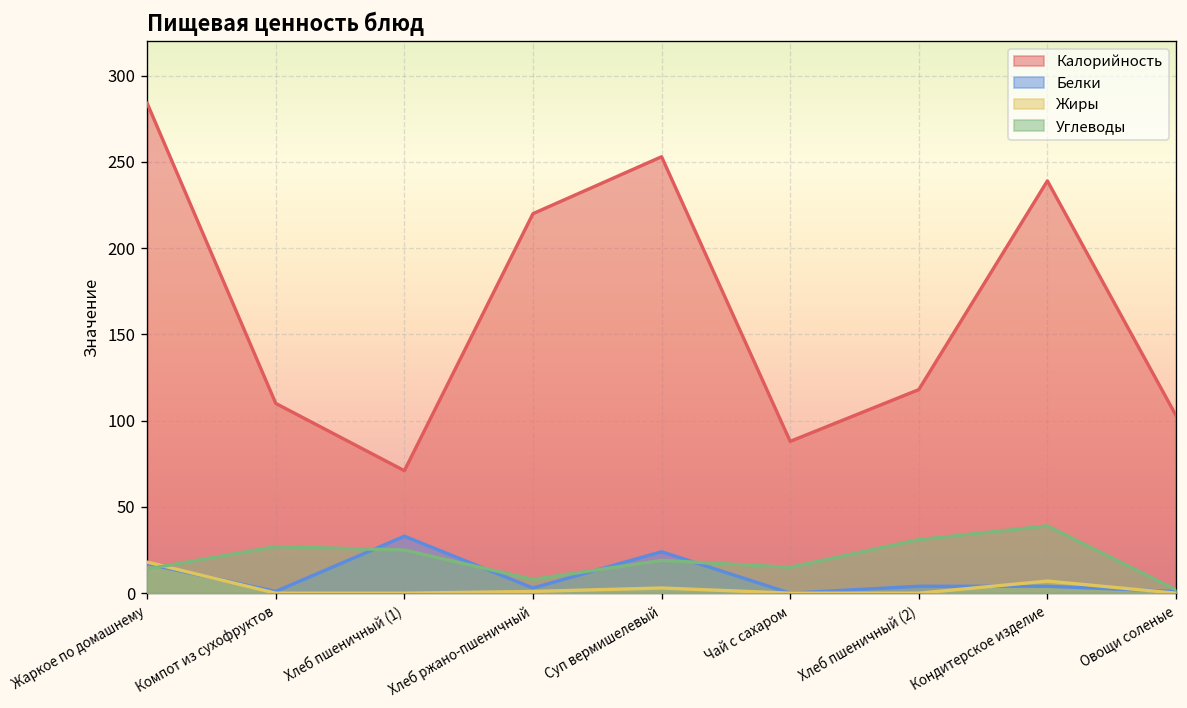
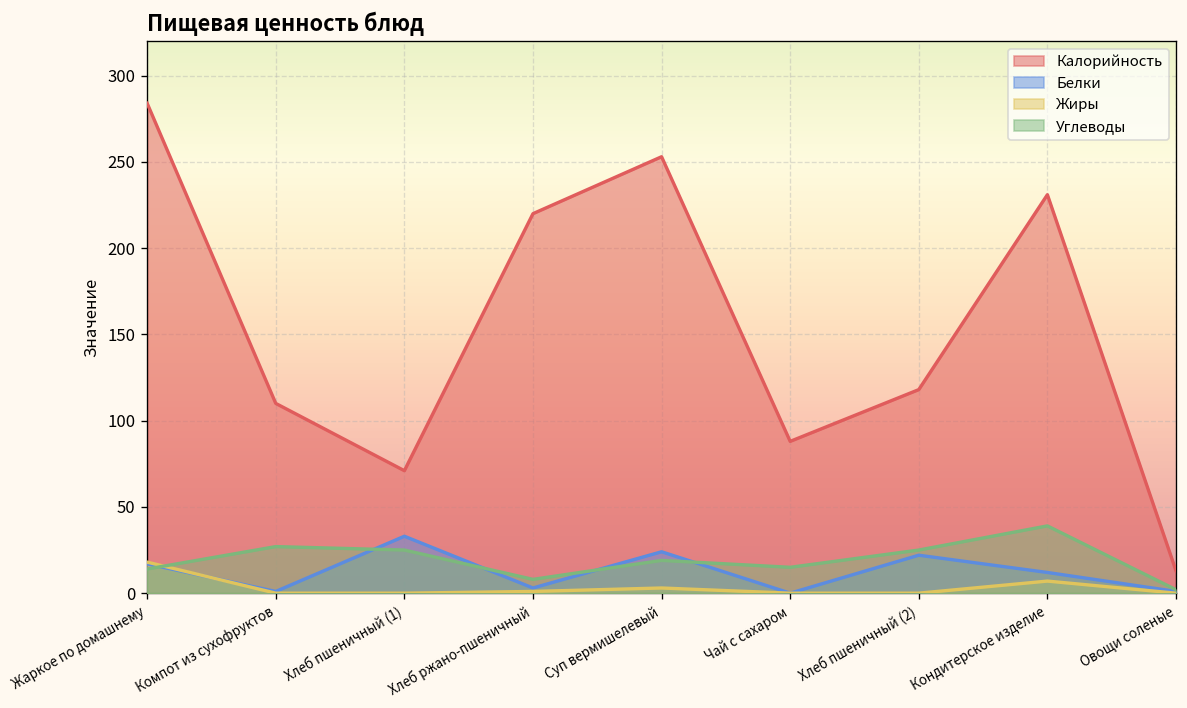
Белки, Хлеб пшеничный (2): 4 -> 22
Углеводы, Хлеб пшеничный (2): 31 -> 25
Калорийность, Кондитерское изделие: 239 -> 231
Белки, Кондитерское изделие: 4 -> 12
Калорийность, Овощи соленые: 103 -> 13
